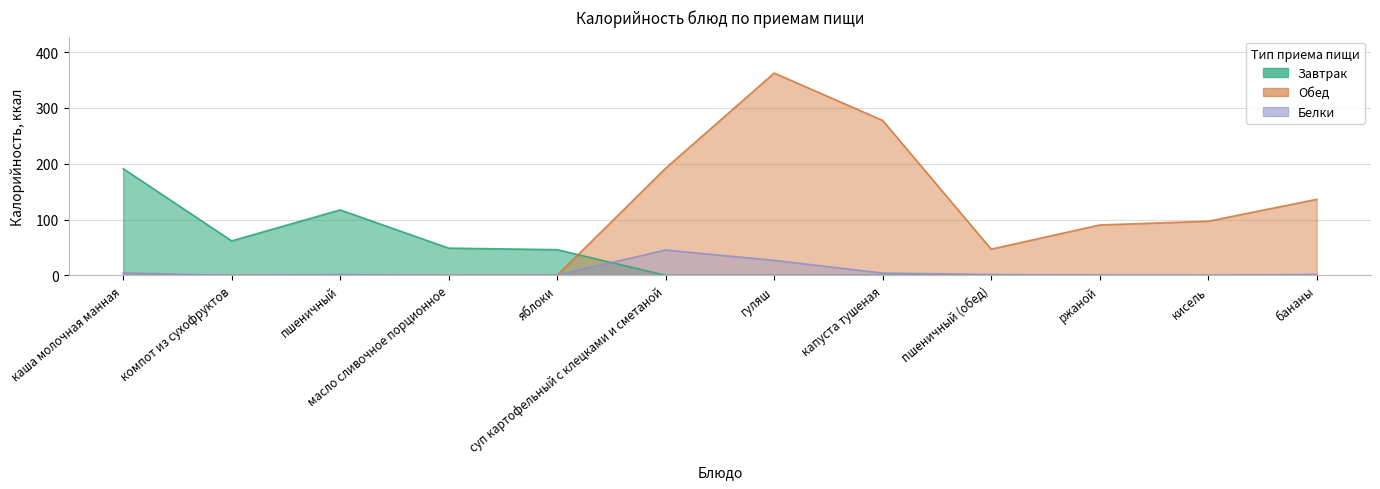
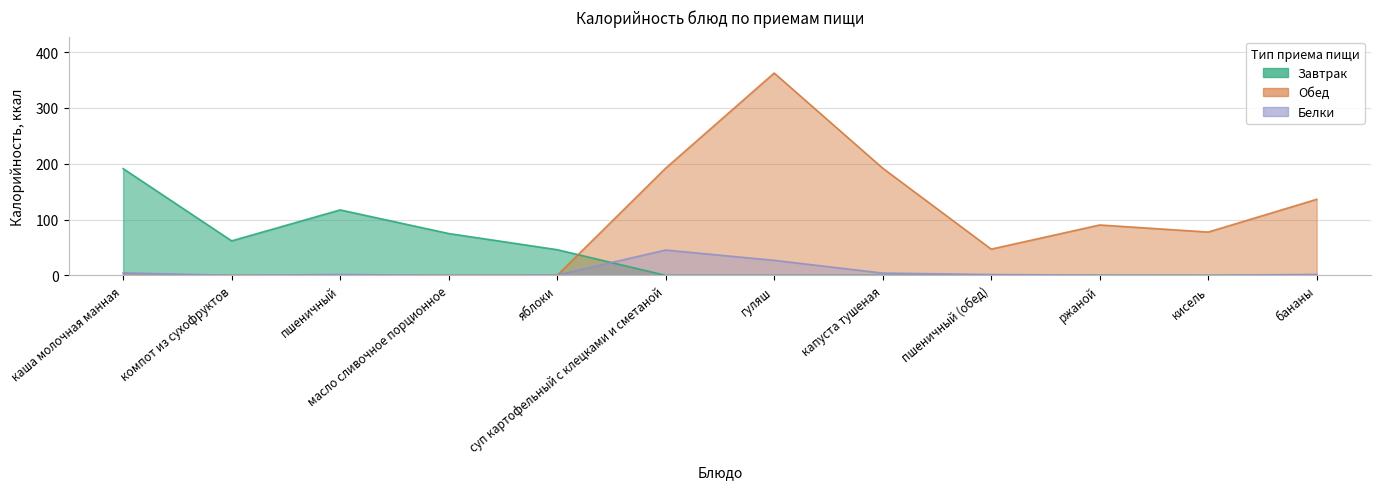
Завтрак, масло сливочное порционное: 50 -> 80
Обед, капуста тушеная: 280 -> 190
Обед, кисель: 100 -> 80
